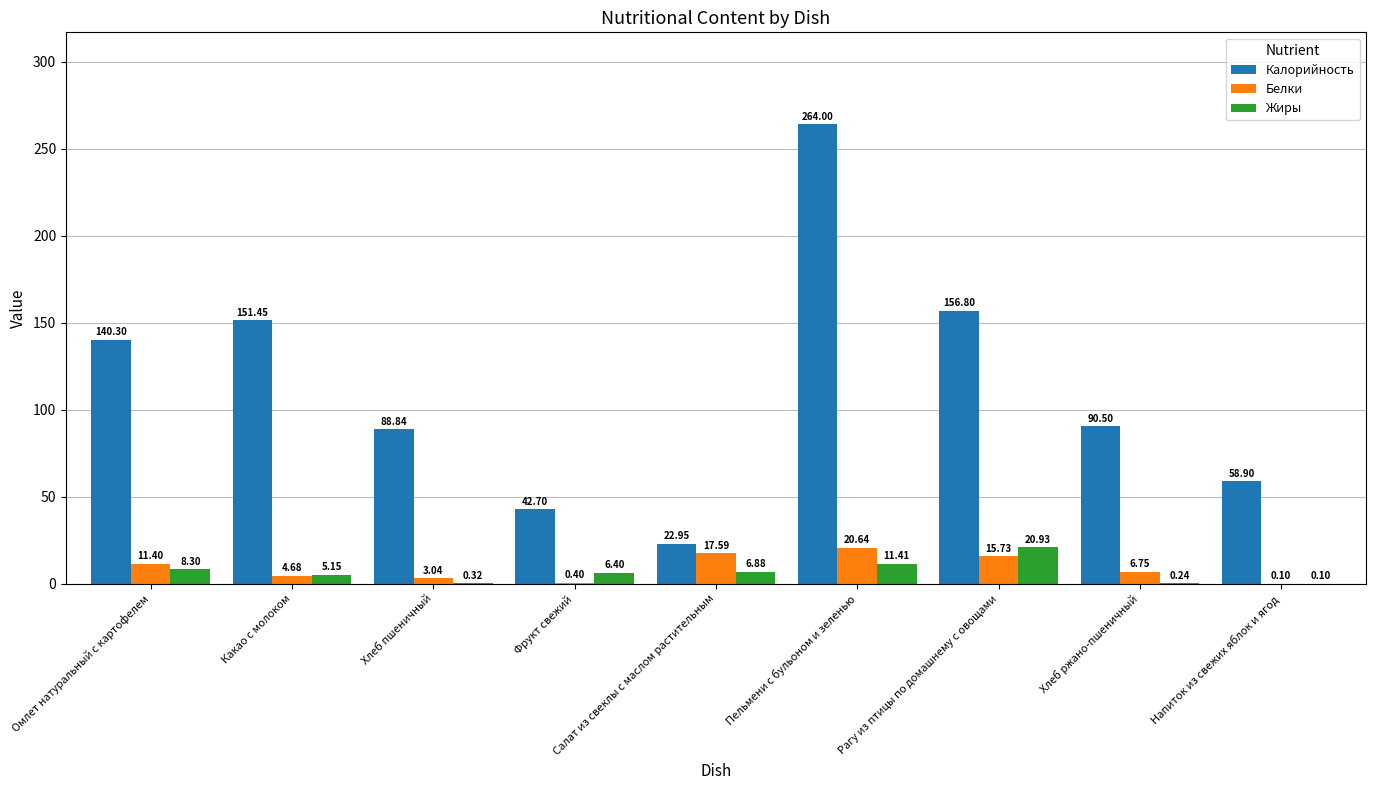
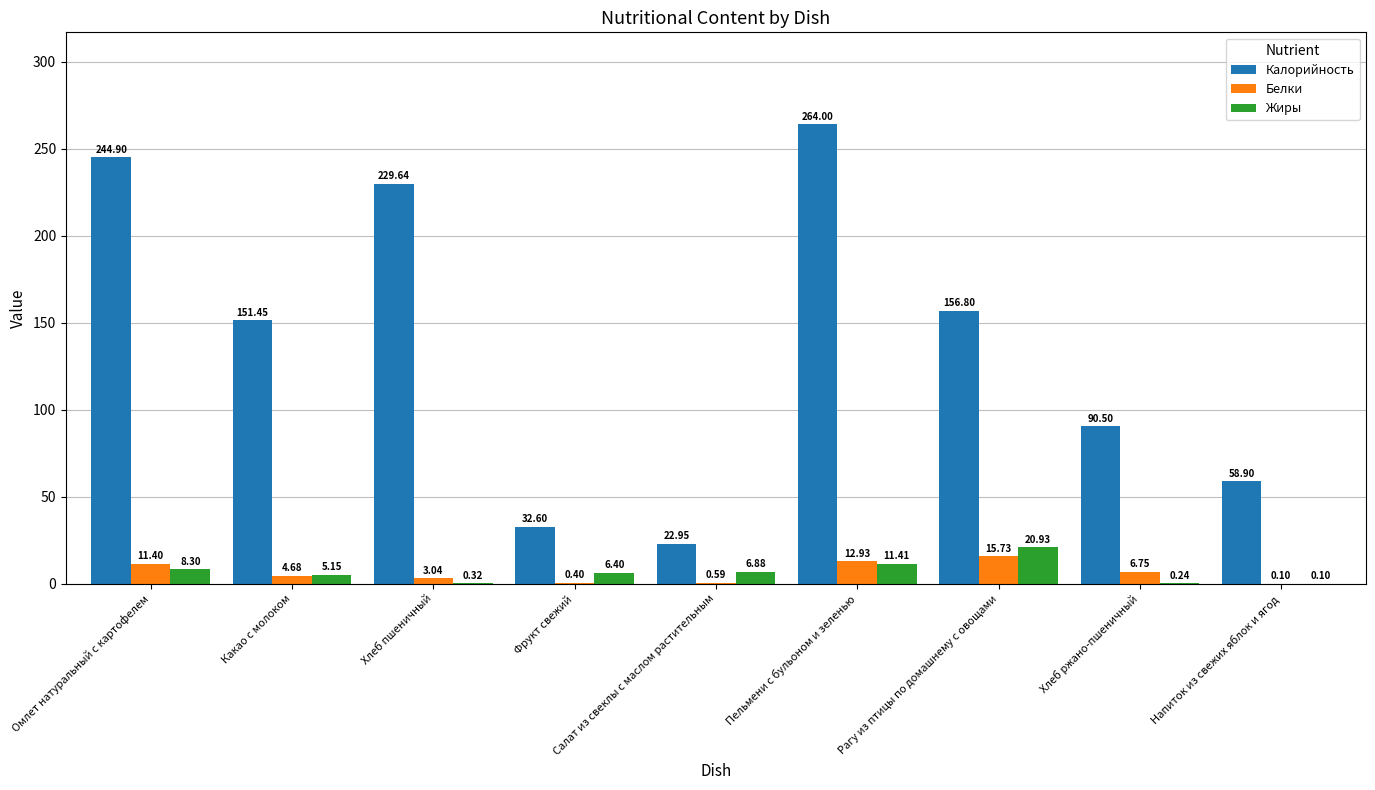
Калорийность, Омлет натуральный с картофелем: 140.30 -> 244.90
Калорийность, Хлеб пшеничный: 88.84 -> 229.64
Калорийность, Фрукт свежий: 42.70 -> 32.60
Белки, Салат из свеклы с маслом растительным: 17.59 -> 0.59
Белки, Пельмени с бульоном и зеленью: 20.64 -> 12.93
